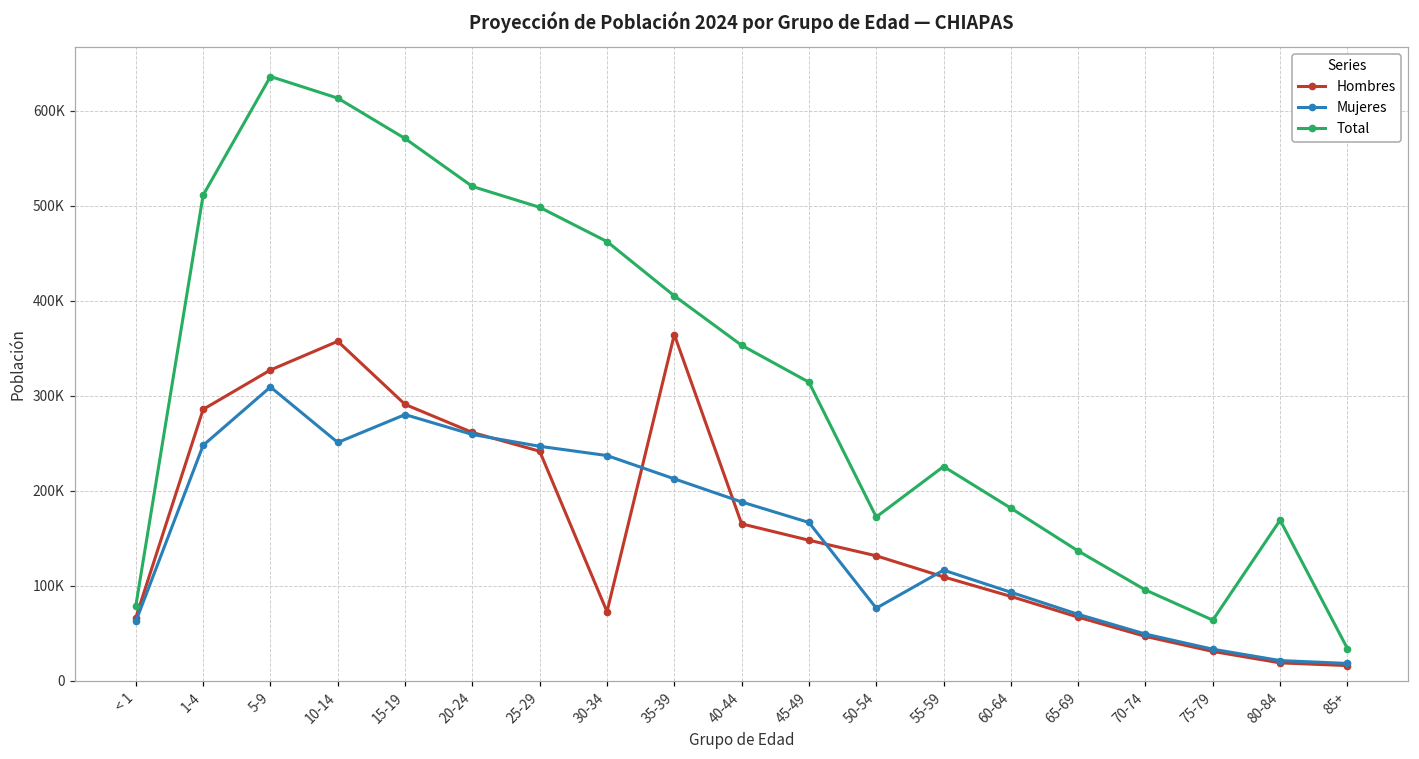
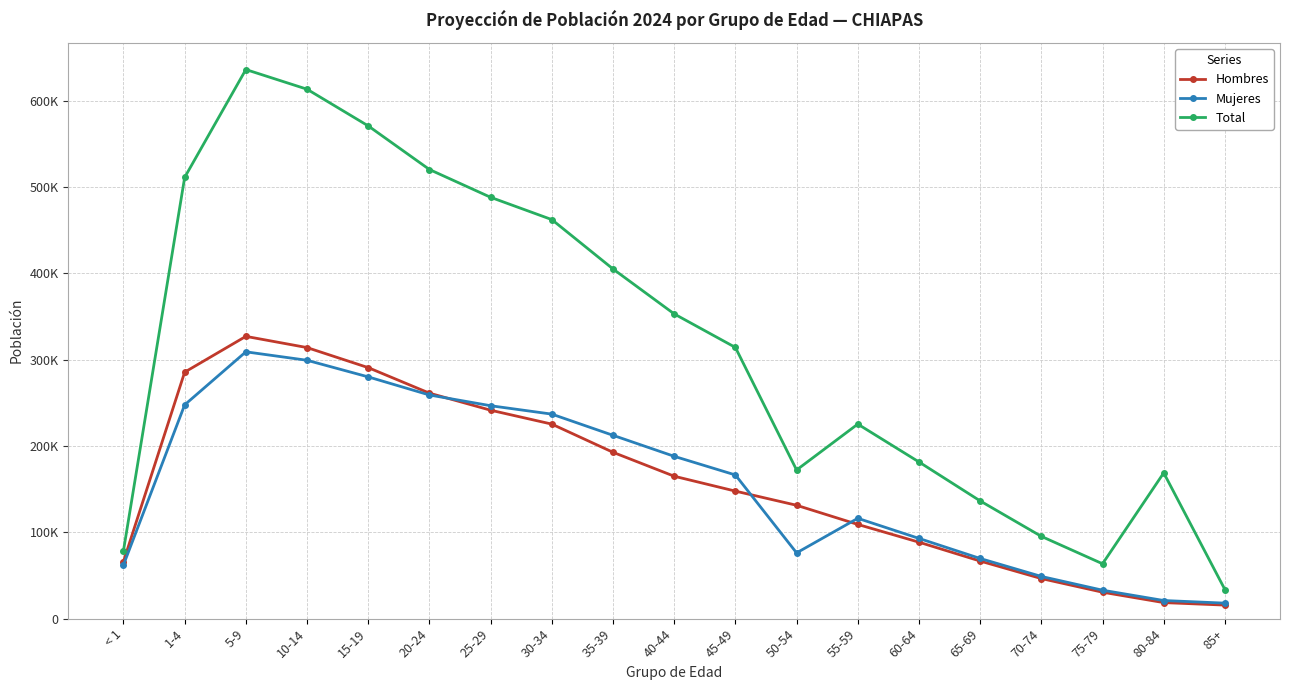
Hombres, 10-14: 360000 -> 310000
Mujeres, 10-14: 250000 -> 300000
Total, 25-29: 500000 -> 490000
Hombres, 30-34: 70000 -> 230000
Hombres, 35-39: 360000 -> 190000
